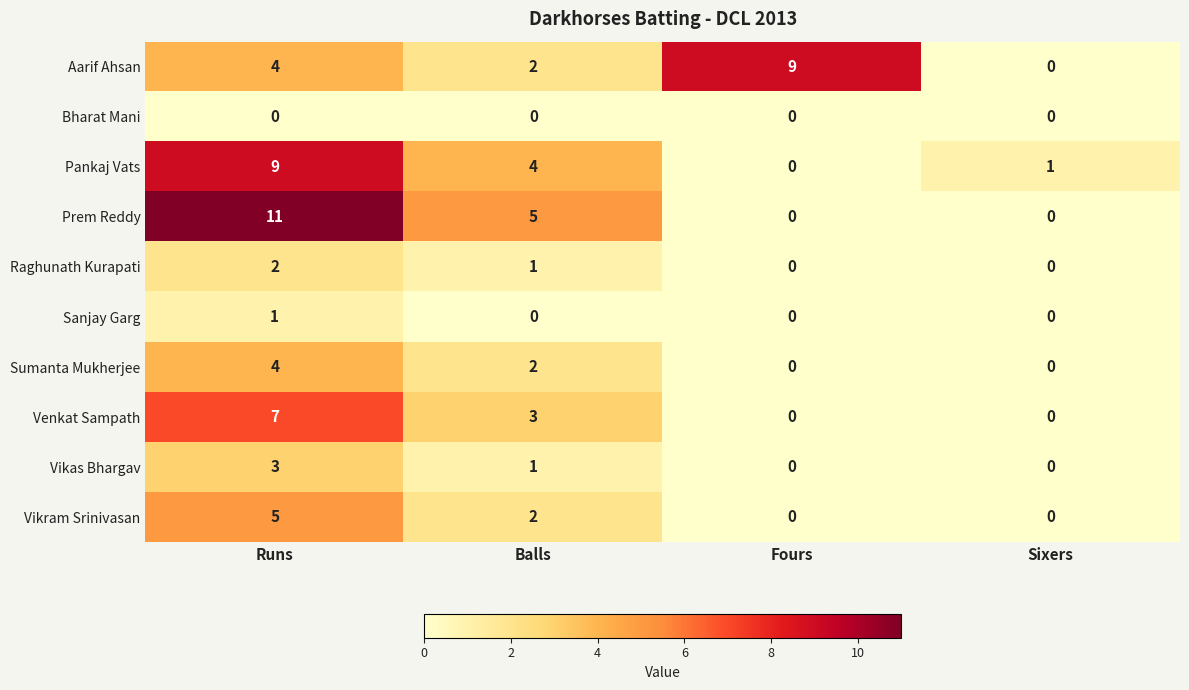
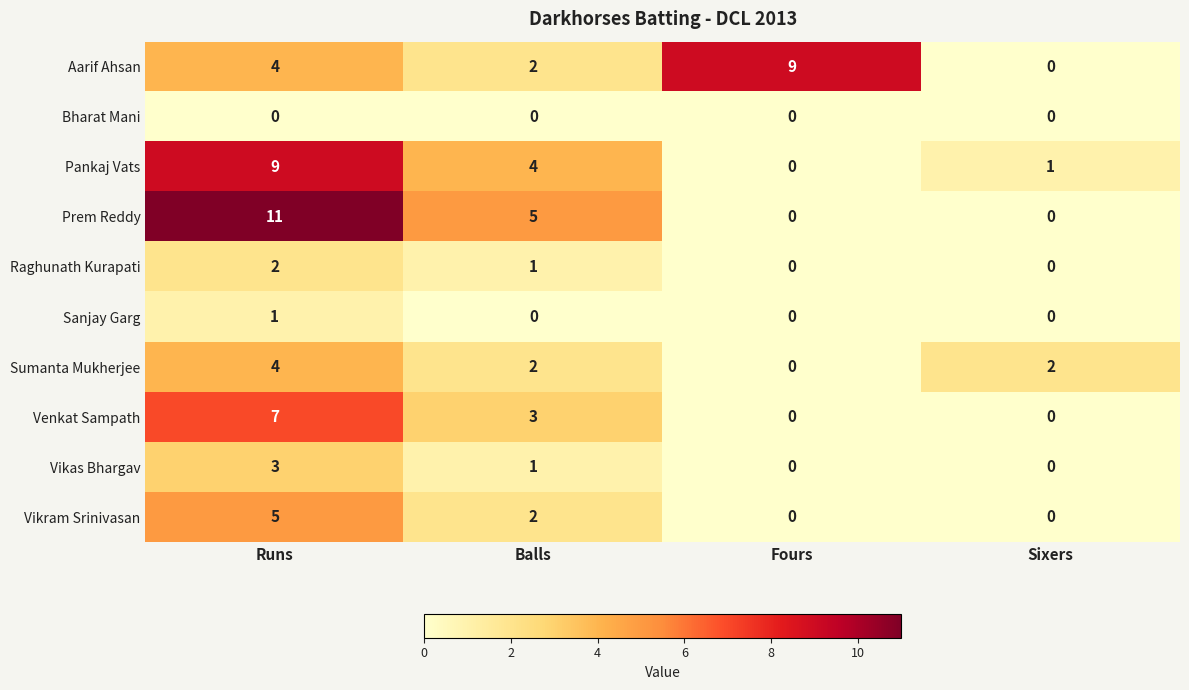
Sumanta Mukherjee, Sixers: 0 -> 2
